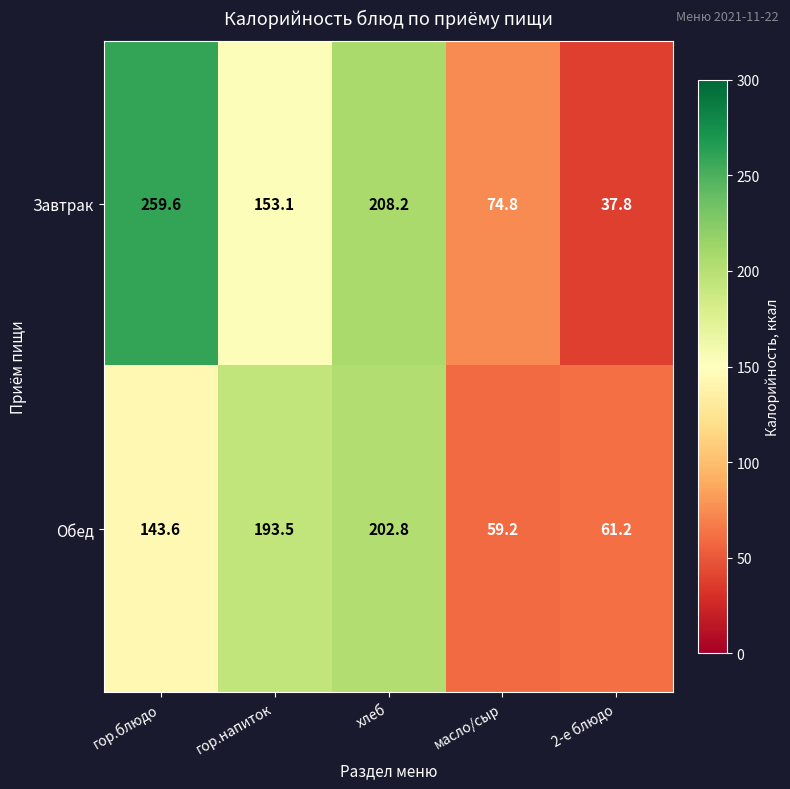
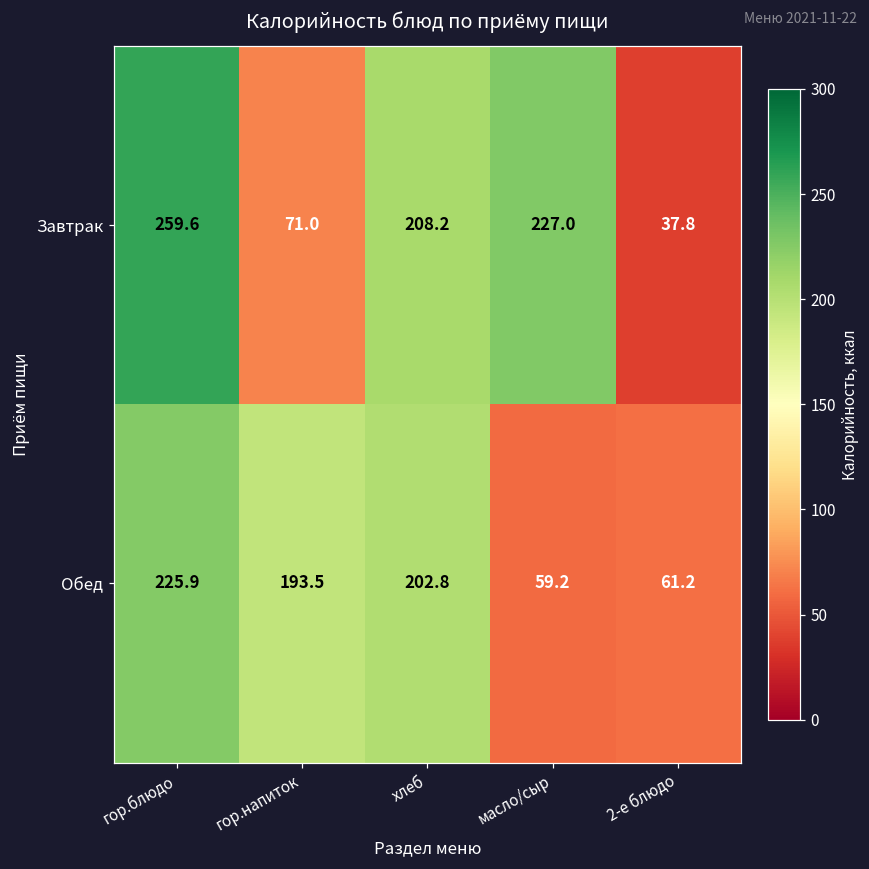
Завтрак, гор.напиток: 153.1 -> 71.0
Завтрак, масло/сыр: 74.8 -> 227.0
Обед, гор.блюдо: 143.6 -> 225.9
